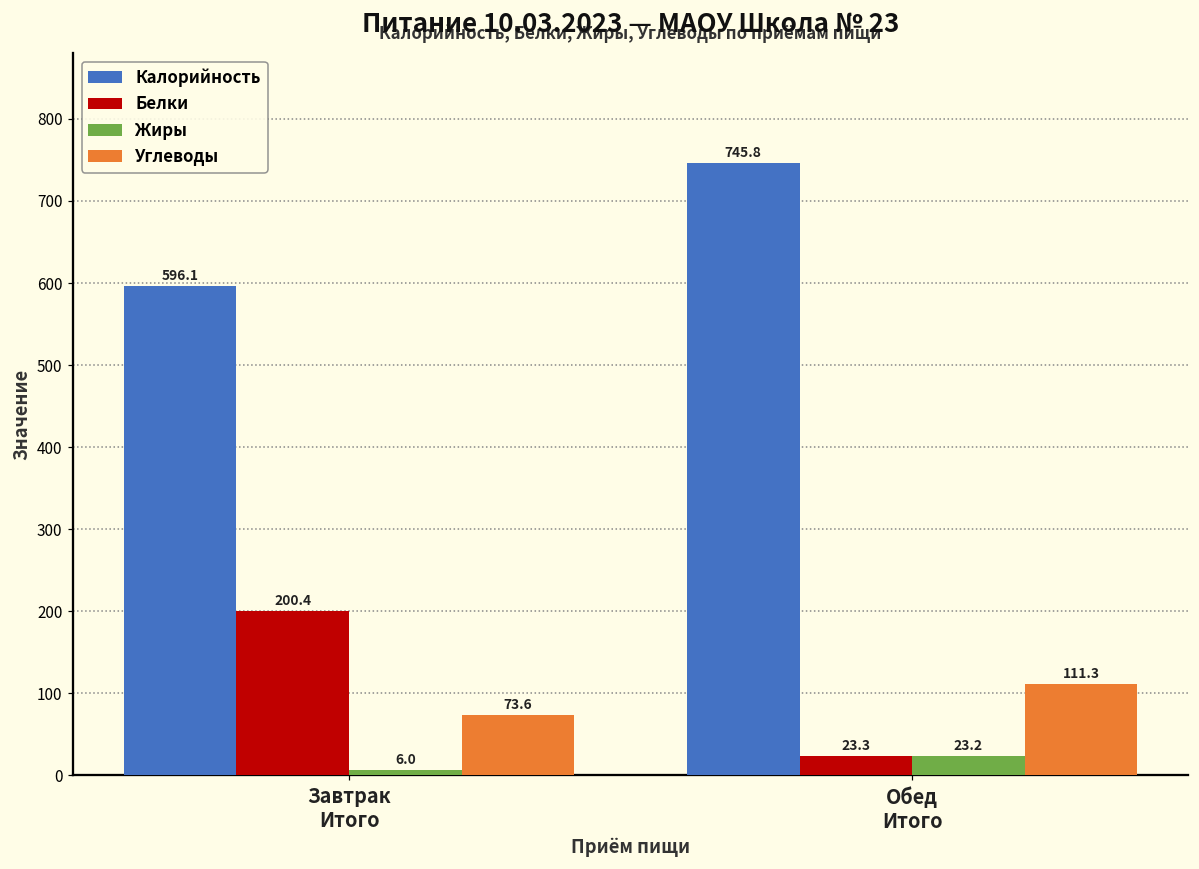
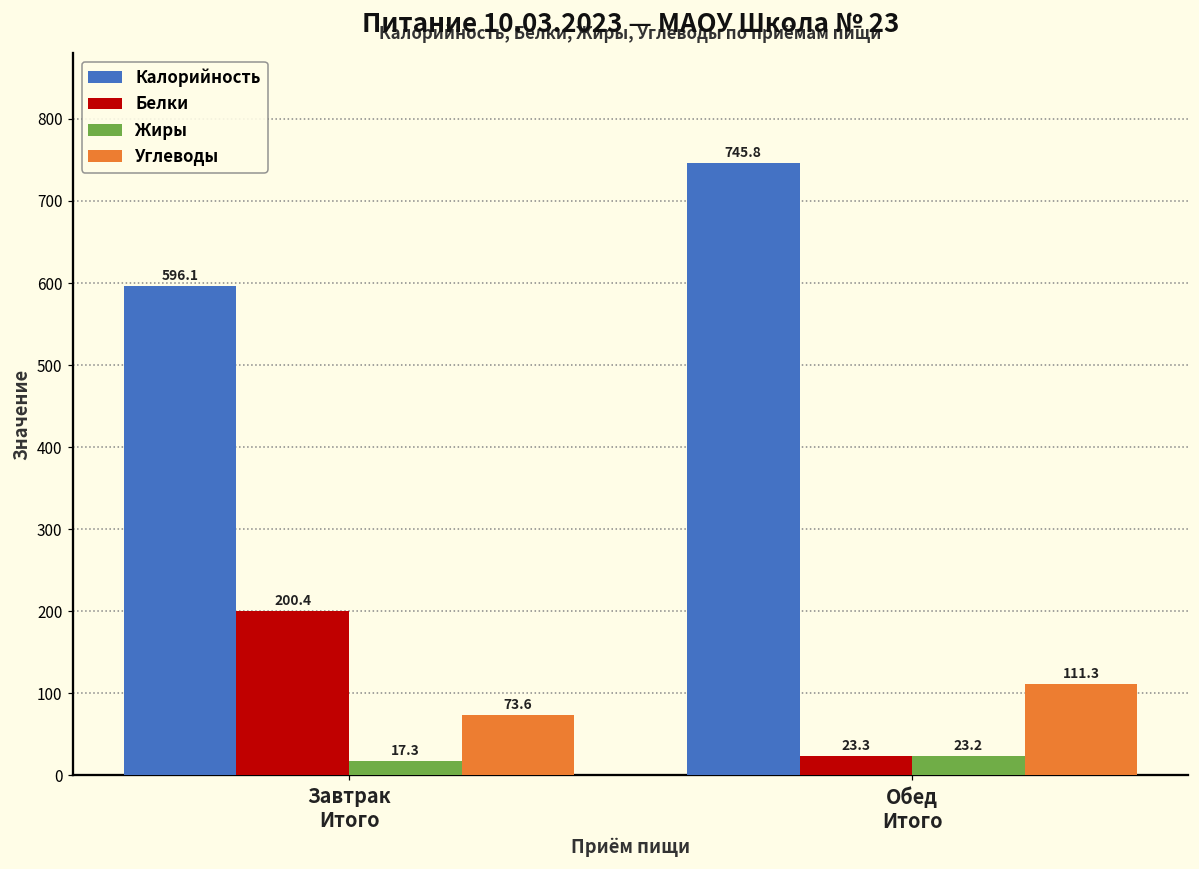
Жиры, Завтрак Итого: 6.0 -> 17.3
